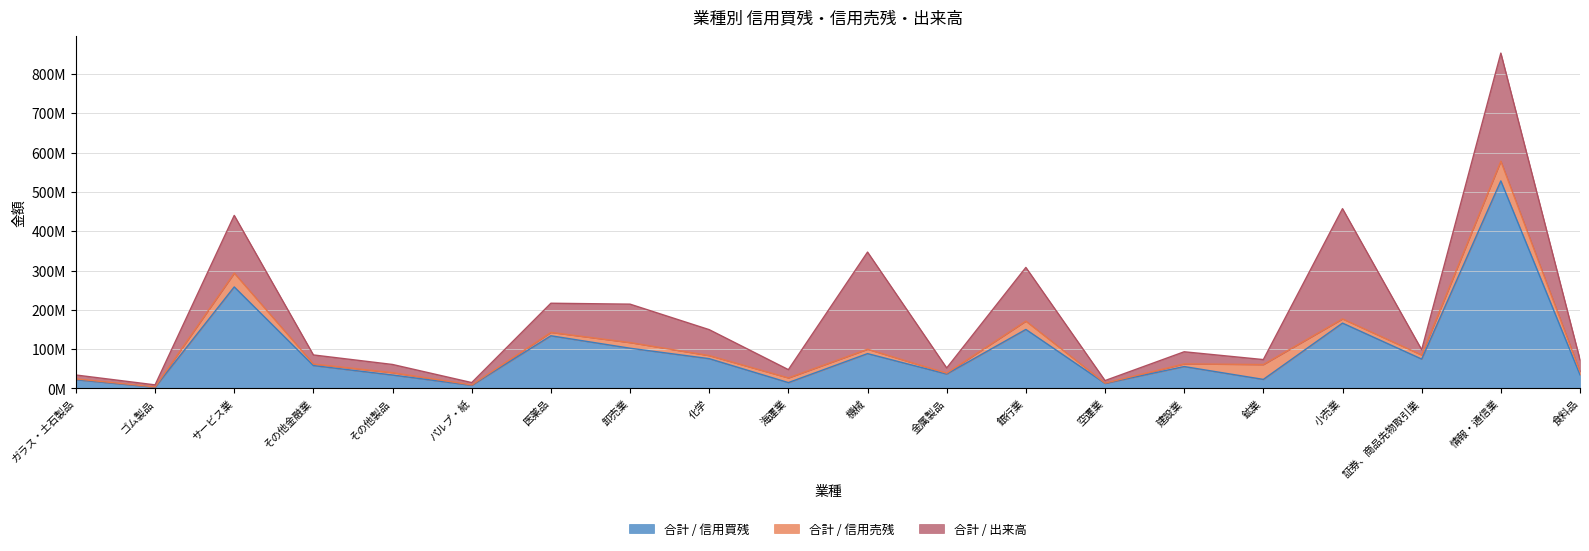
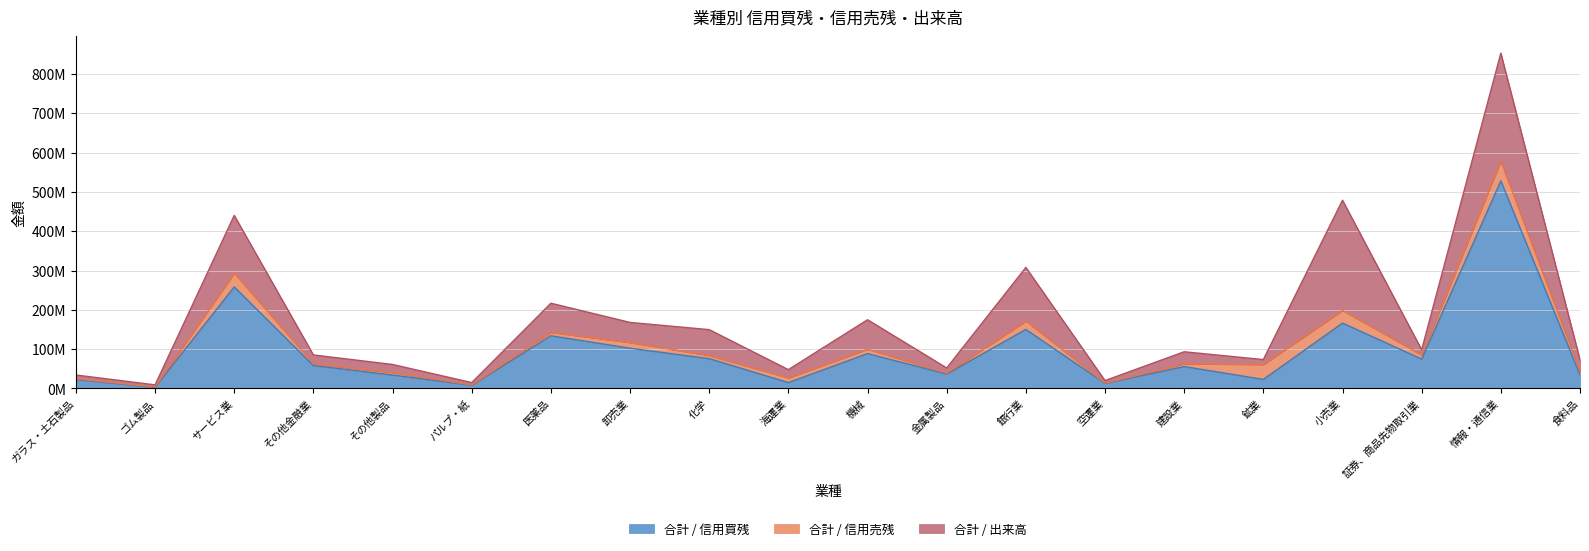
合計 / 出来高, 卸売業: 100000000 -> 50000000
合計 / 出来高, 機械: 250000000 -> 80000000
合計 / 信用売残, 小売業: 10000000 -> 30000000
